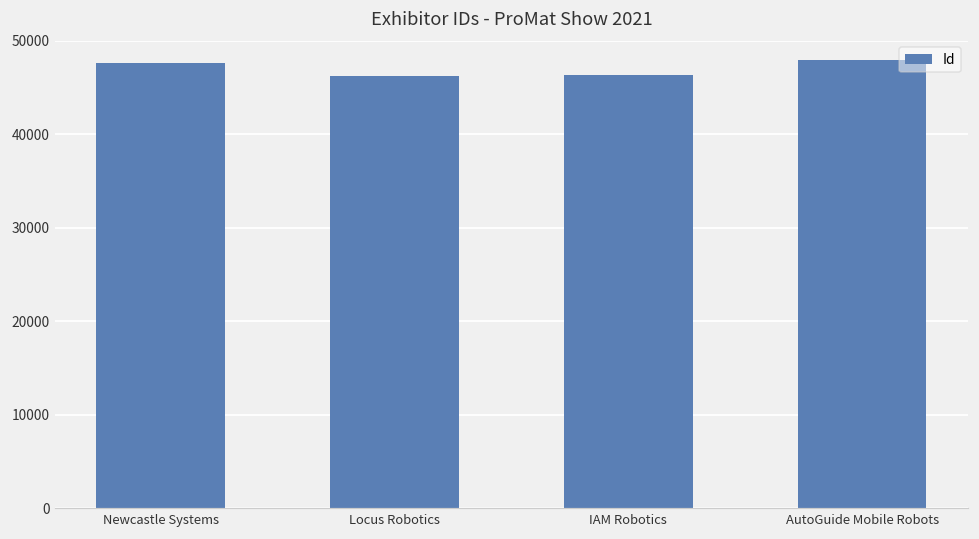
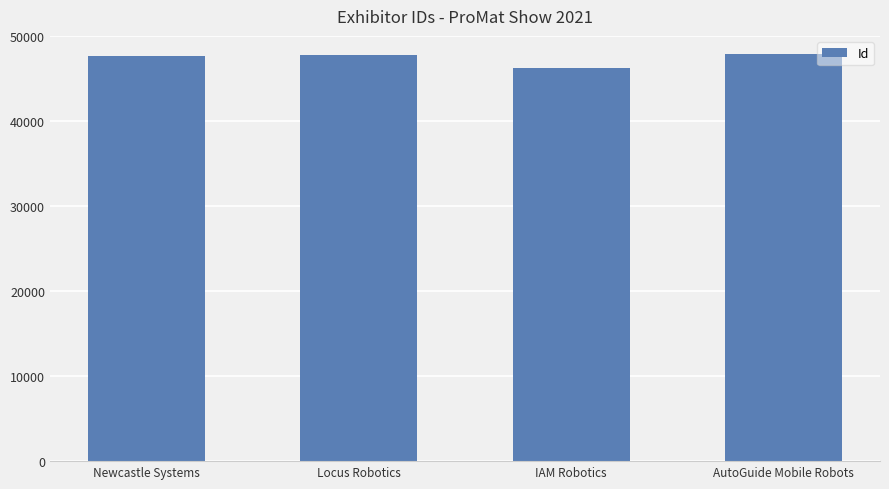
Locus Robotics: 46000 -> 48000
